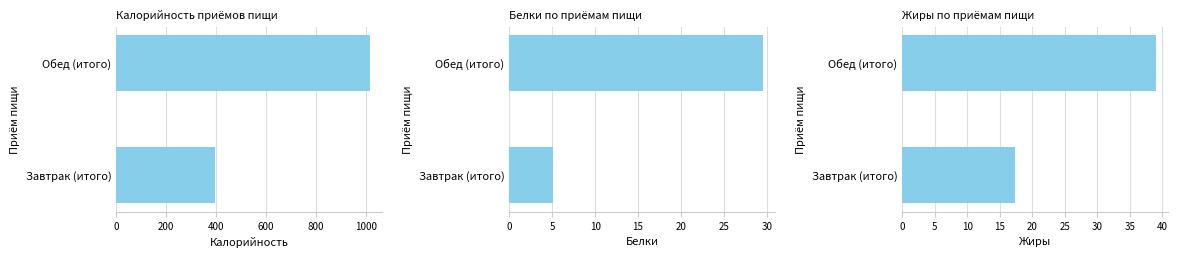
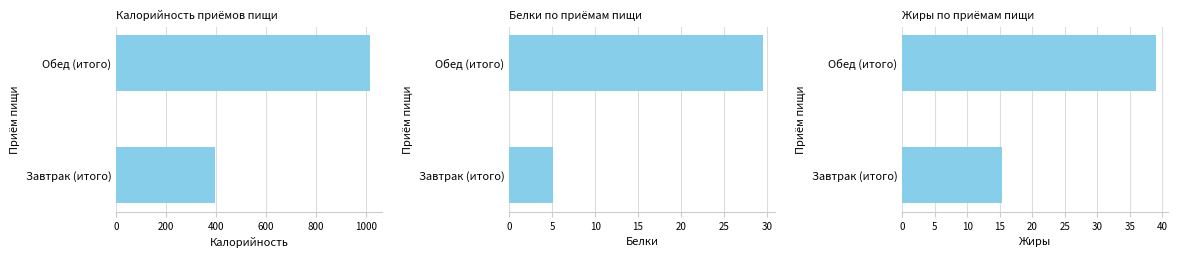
Жиры по приёмам пищи, Завтрак (итого): 17 -> 15
